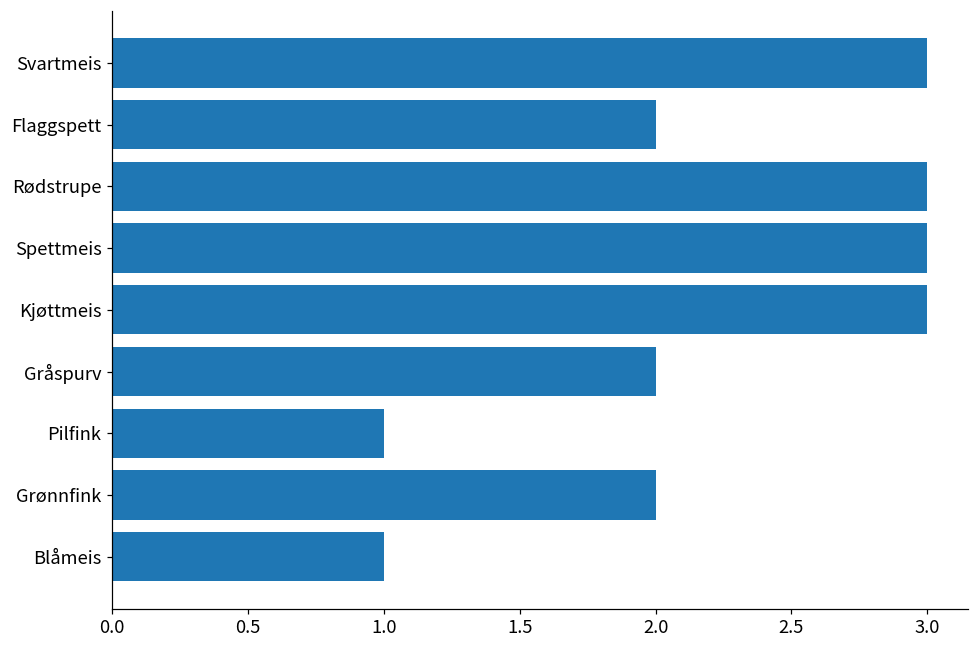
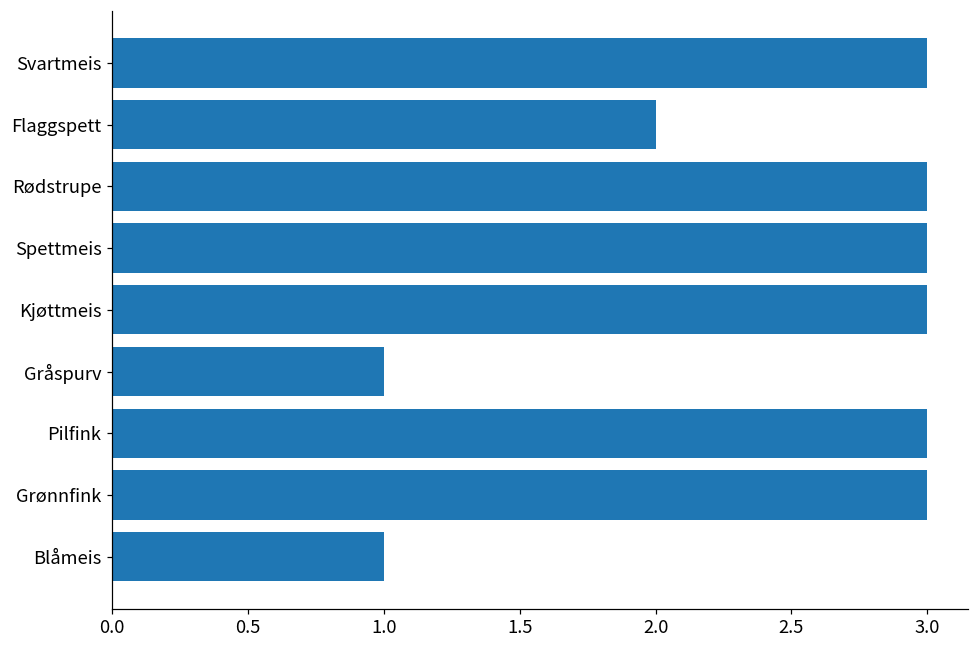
Gråspurv: 2 -> 1
Pilfink: 1 -> 3
Grønnfink: 2 -> 3
